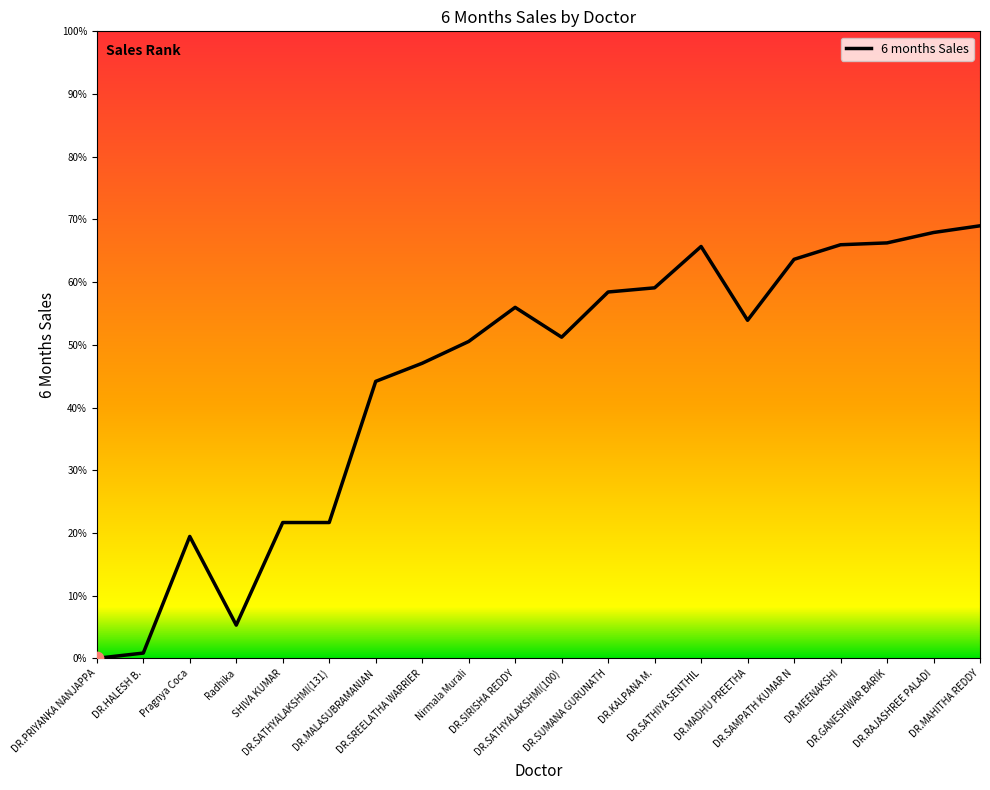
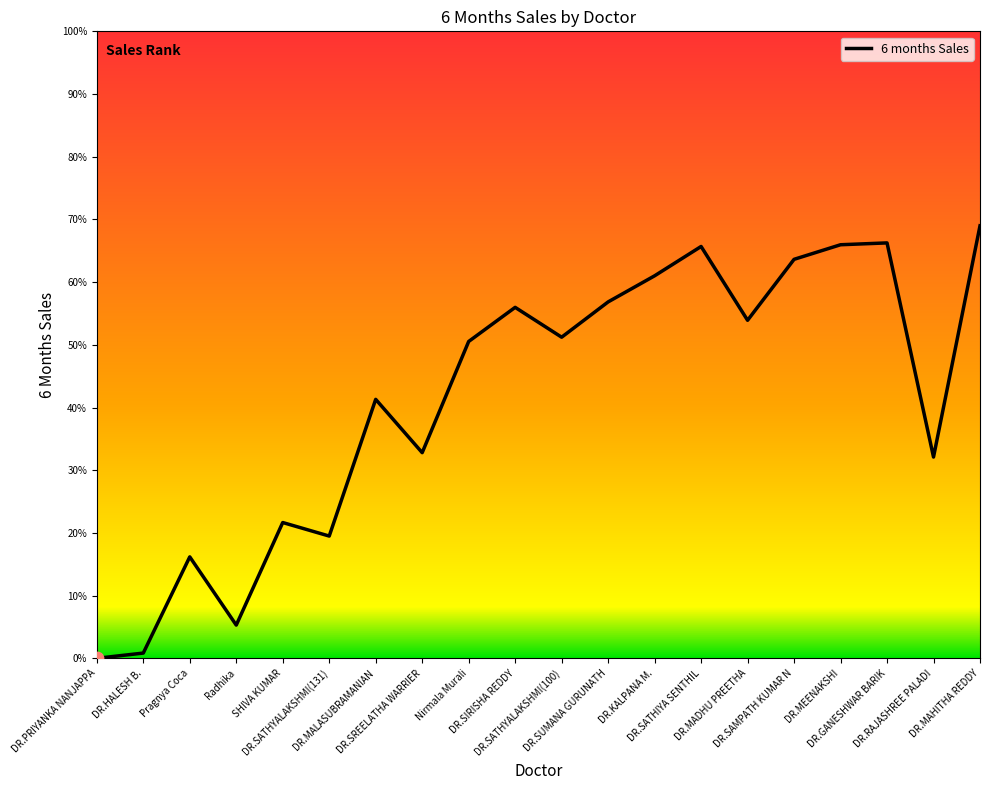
6 months Sales, Pragnya Coca: 19% -> 16%
6 months Sales, DR.SATHYALAKSHMI(131): 22% -> 19%
6 months Sales, DR.MALASUBRAMANIAN: 44% -> 41%
6 months Sales, DR.SREELATHA WARRIER: 47% -> 33%
6 months Sales, DR.SUMANA GURUNATH: 58% -> 57%
6 months Sales, DR.KALPANA M.: 59% -> 61%
6 months Sales, DR.RAJASHREE PALADI: 68% -> 32%
